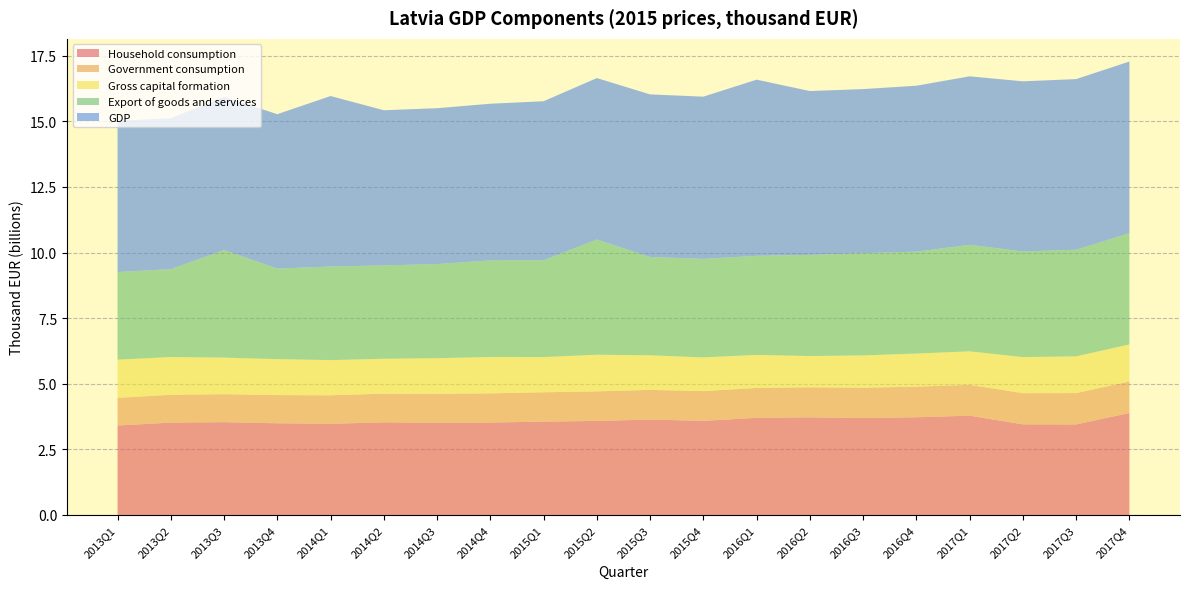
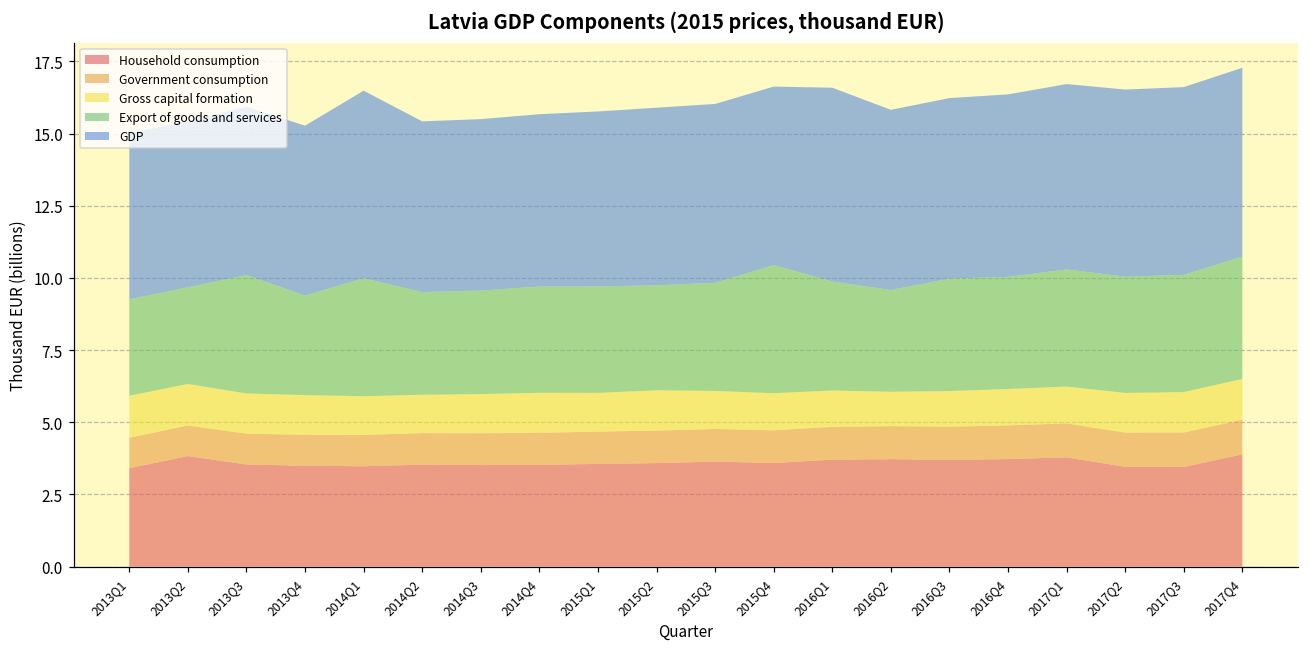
Household consumption, 2013Q2: 3.5 -> 3.8
Export of goods and services, 2014Q1: 3.6 -> 4.1
Export of goods and services, 2015Q2: 4.4 -> 3.6
Export of goods and services, 2015Q4: 3.8 -> 4.4
Export of goods and services, 2016Q2: 3.9 -> 3.5
